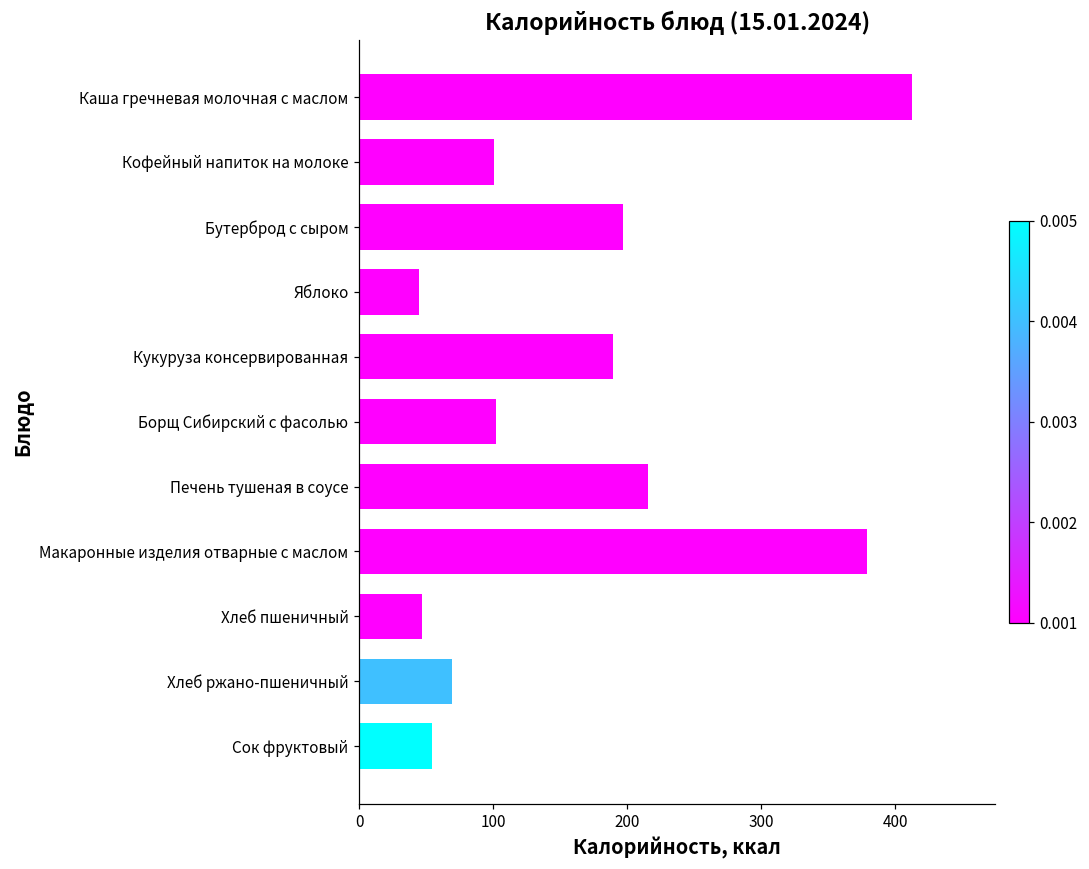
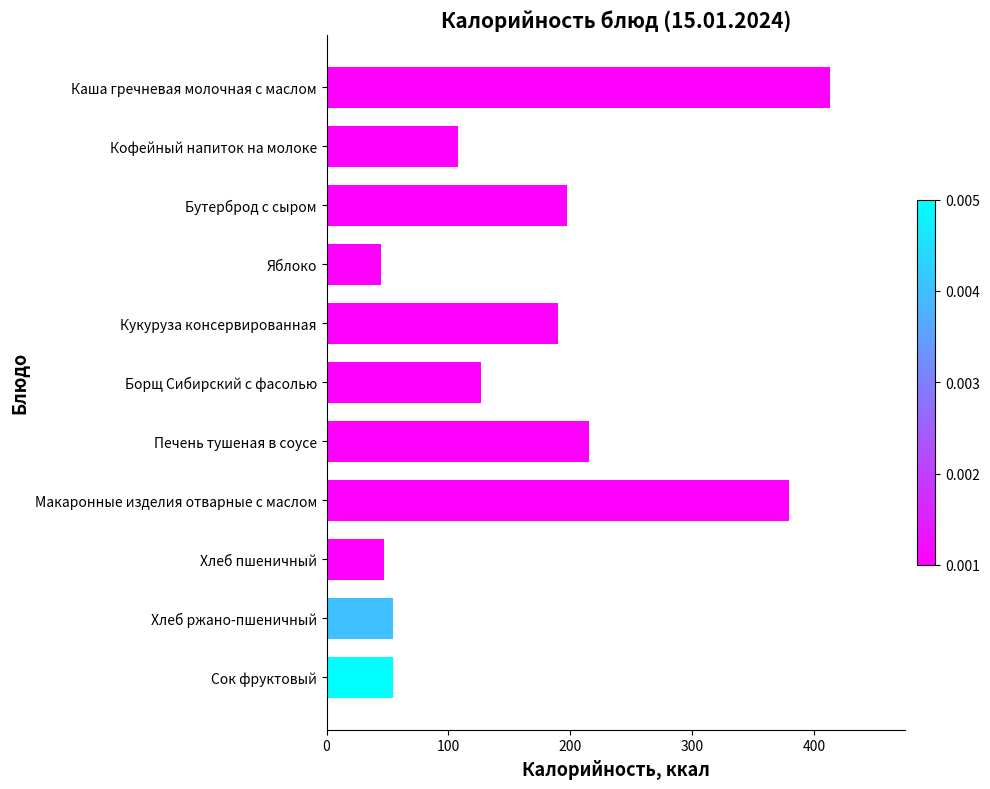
Кофейный напиток на молоке: 101 -> 108
Борщ Сибирский с фасолью: 102 -> 127
Хлеб ржано-пшеничный: 70 -> 55
